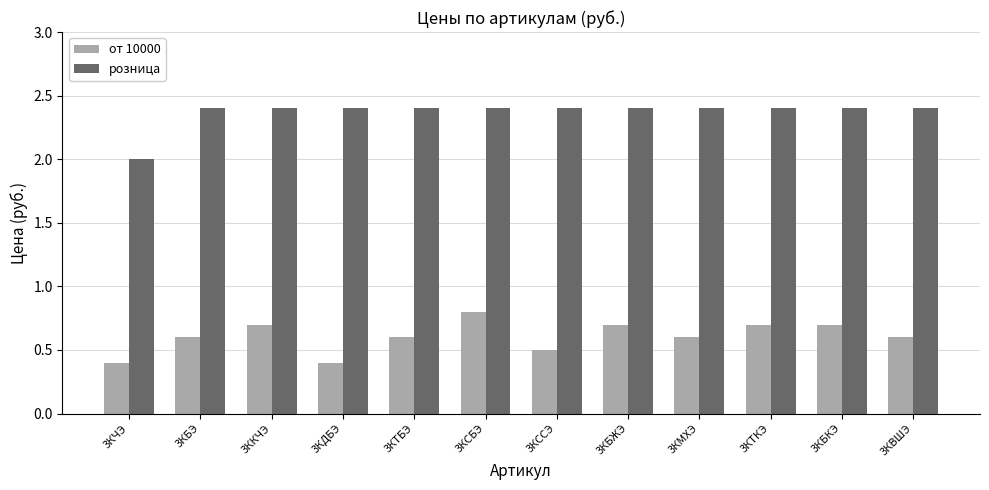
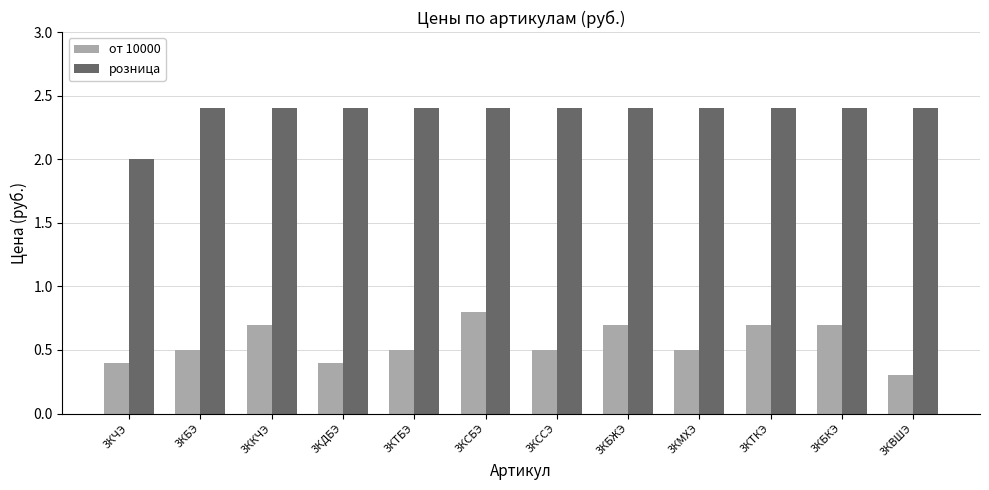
от 10000, 3КБЭ: 0.6 -> 0.5
от 10000, 3КТБЭ: 0.6 -> 0.5
от 10000, 3КМХЭ: 0.6 -> 0.5
от 10000, 3КВШЭ: 0.6 -> 0.3
